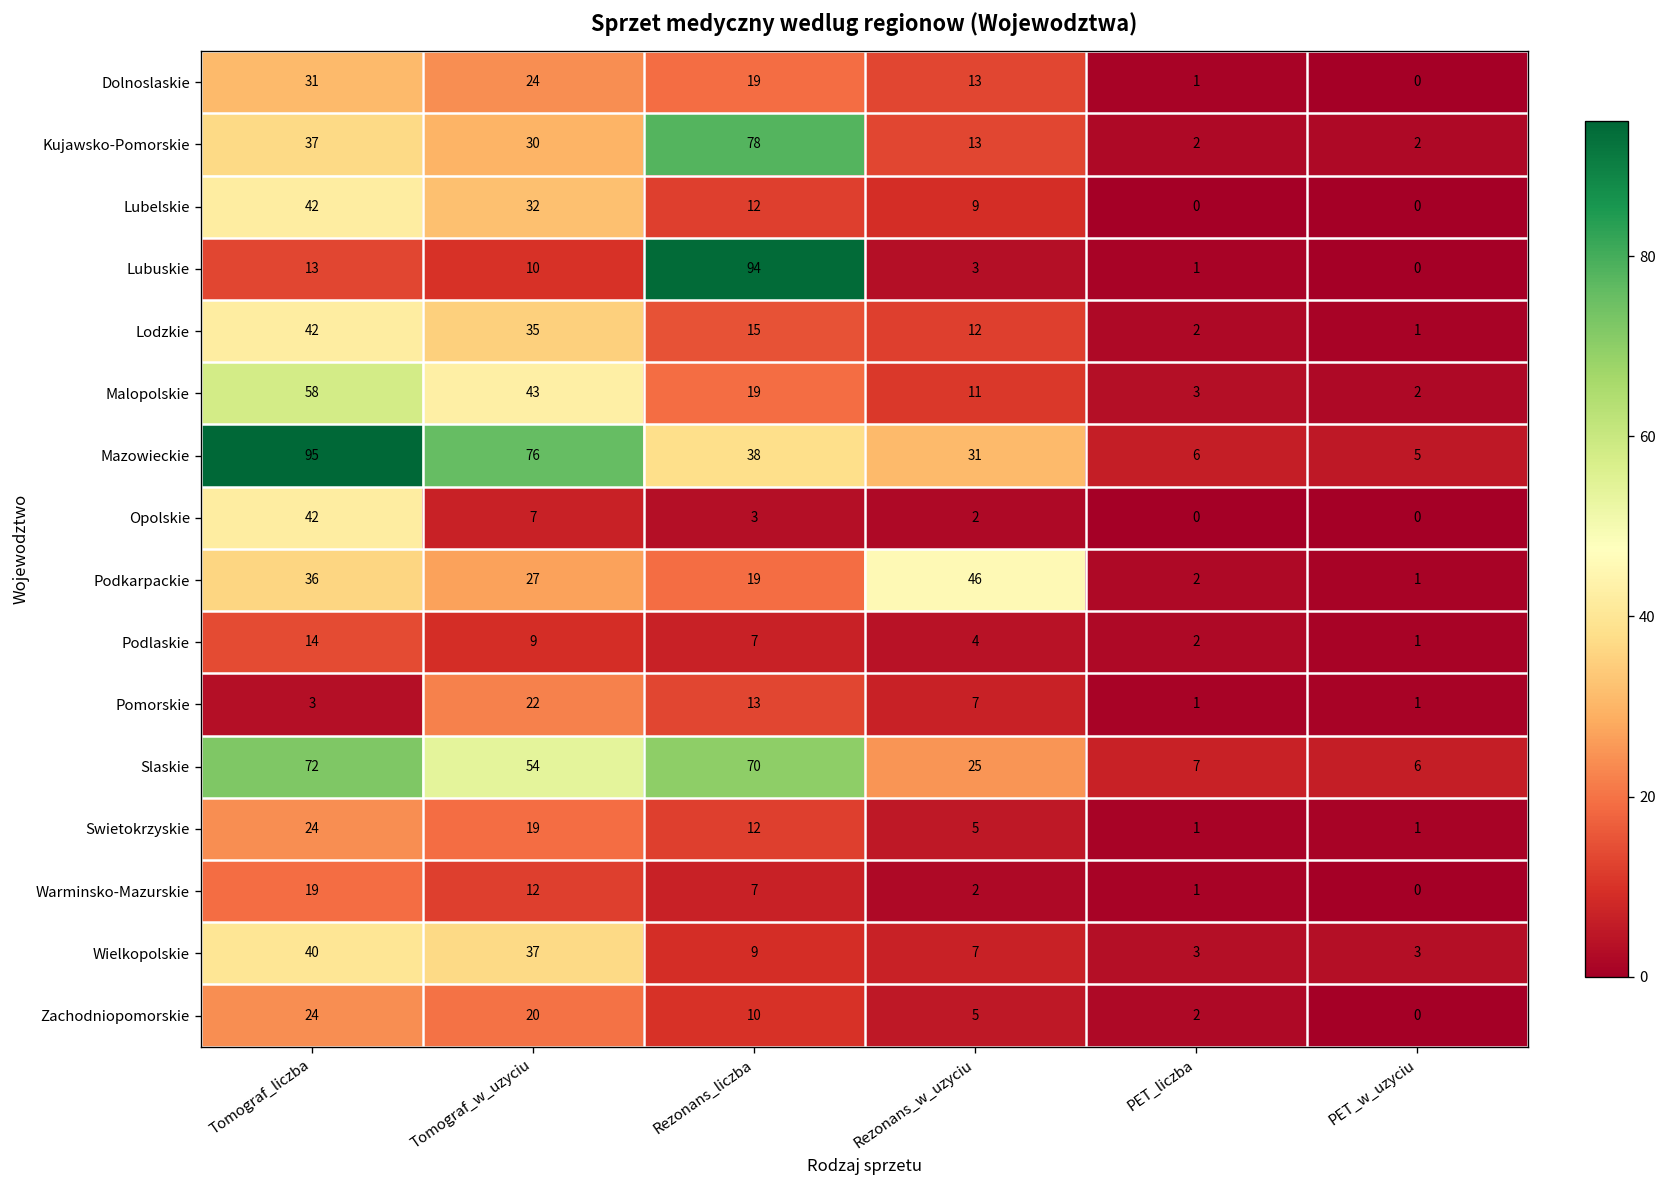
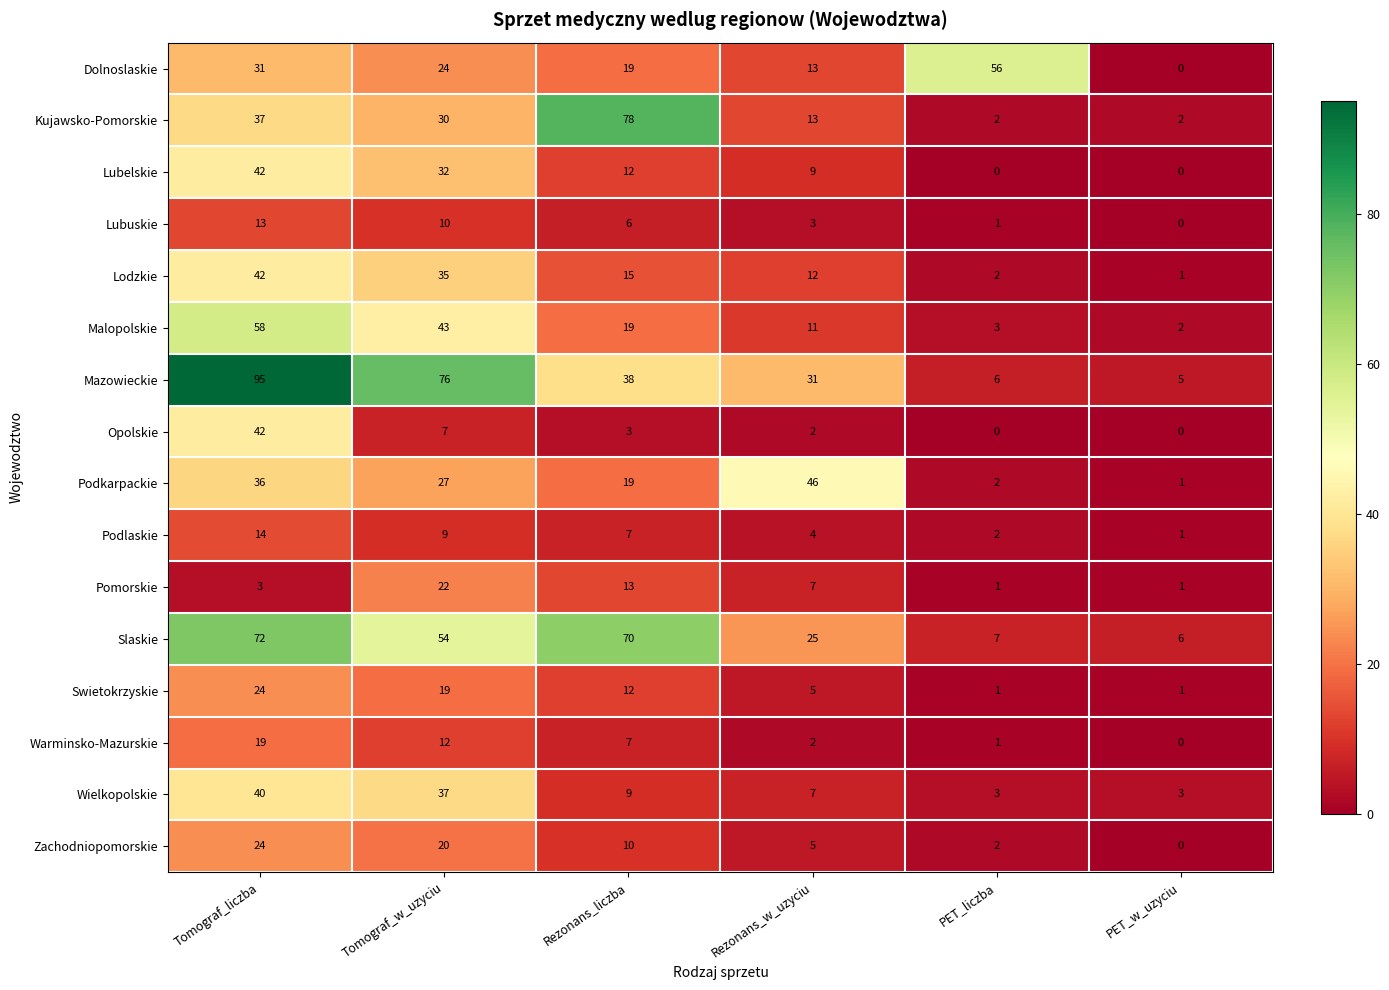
Dolnoslaskie, PET_liczba: 1 -> 56
Lubuskie, Rezonans_liczba: 94 -> 6
